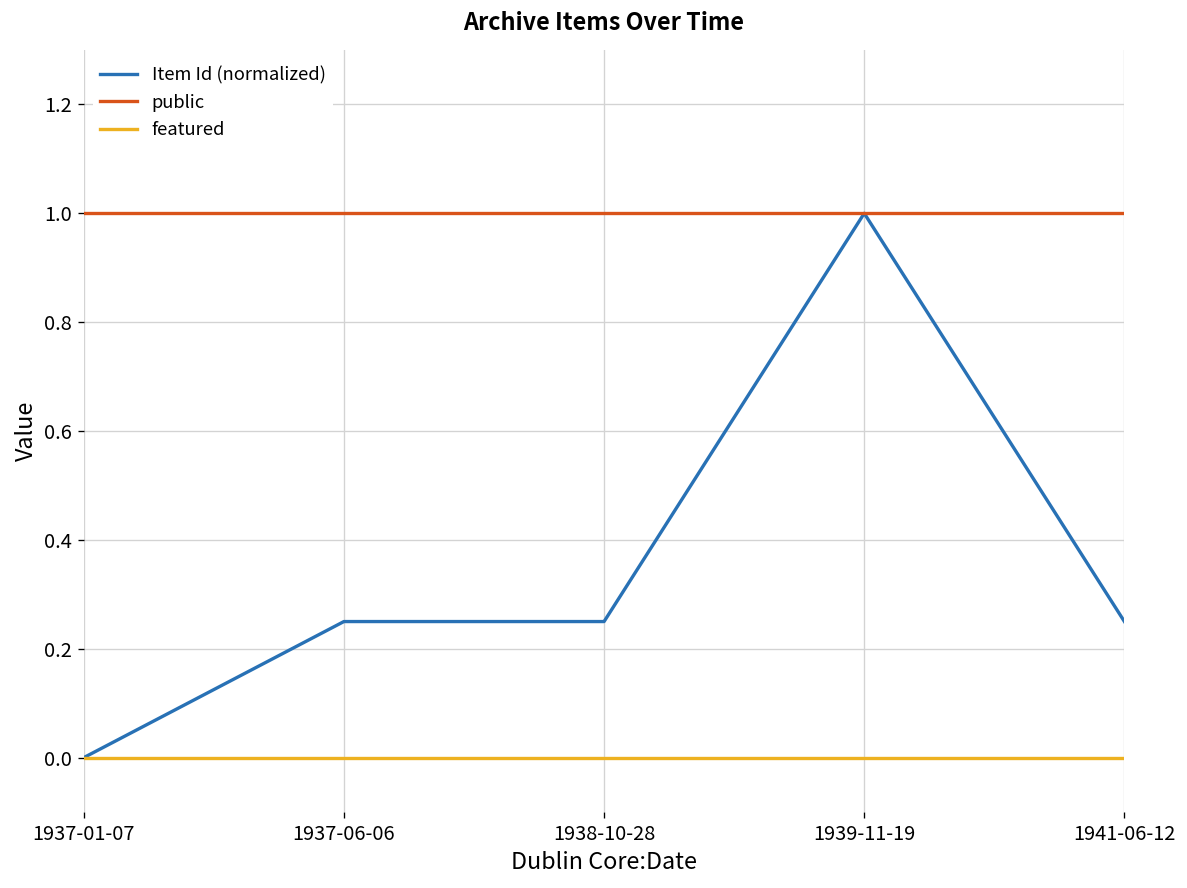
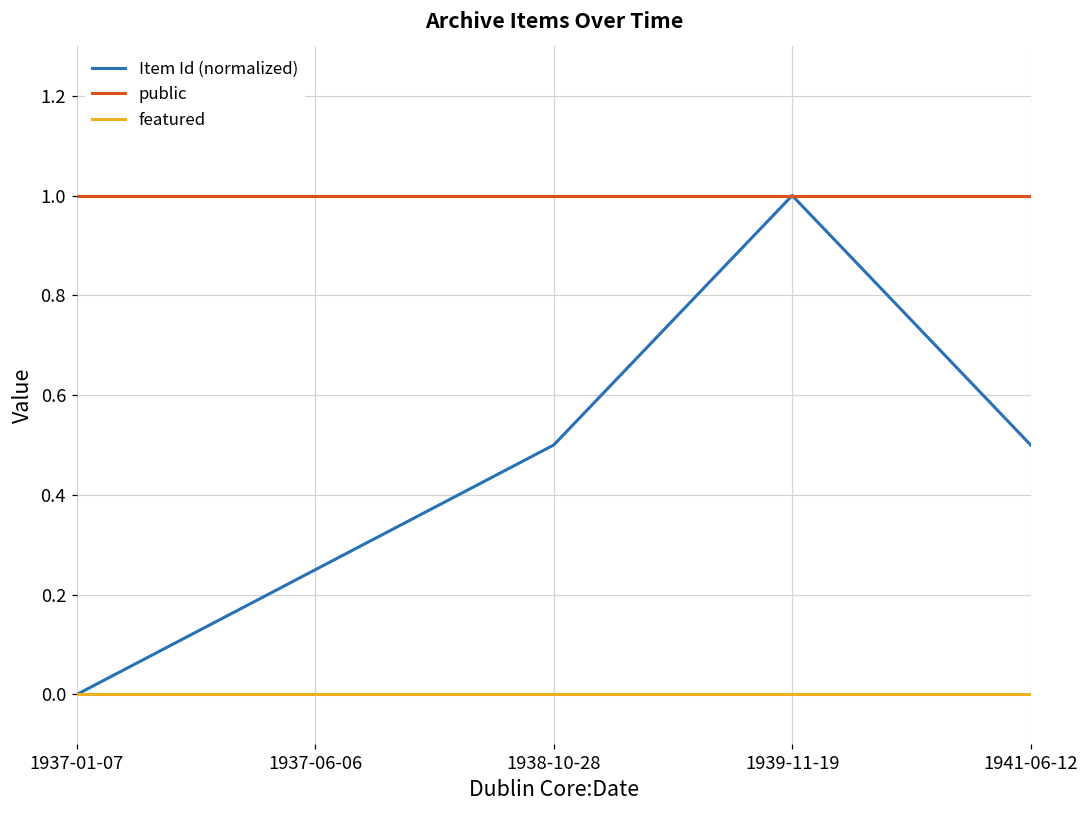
Item Id (normalized), 1938-10-28: 0.25 -> 0.50
Item Id (normalized), 1941-06-12: 0.25 -> 0.50
